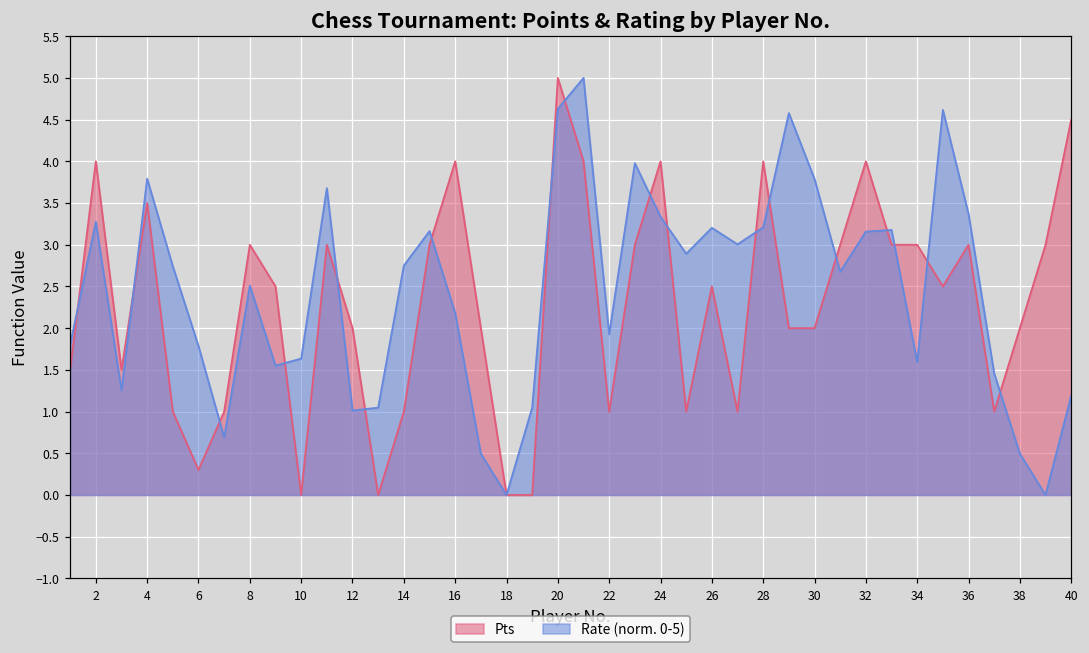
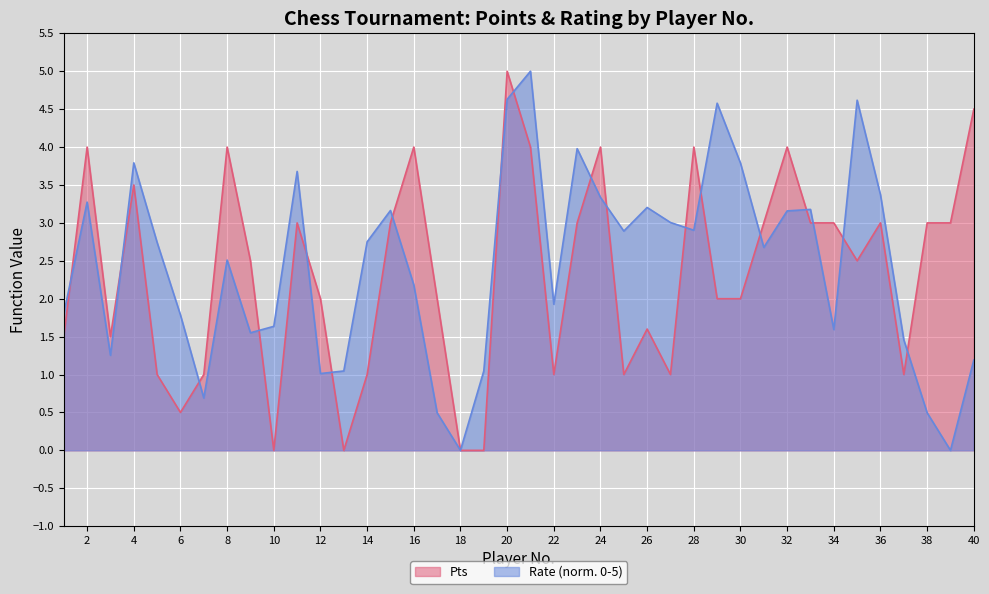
Pts, 6: 0.3 -> 0.5
Pts, 8: 3 -> 4
Pts, 26: 2.5 -> 1.6
Rate (norm. 0-5), 28: 3.2 -> 2.9
Pts, 38: 2 -> 3
